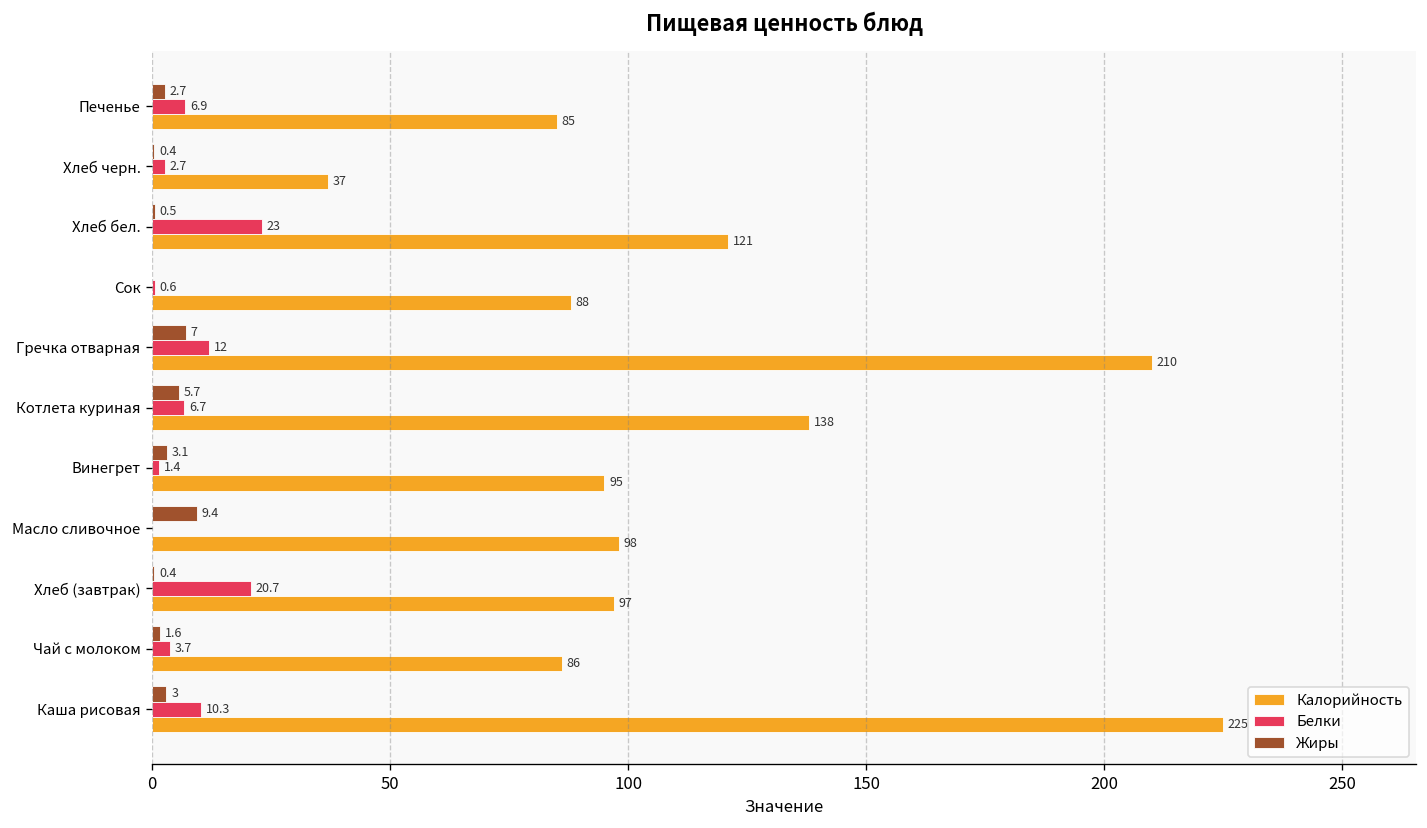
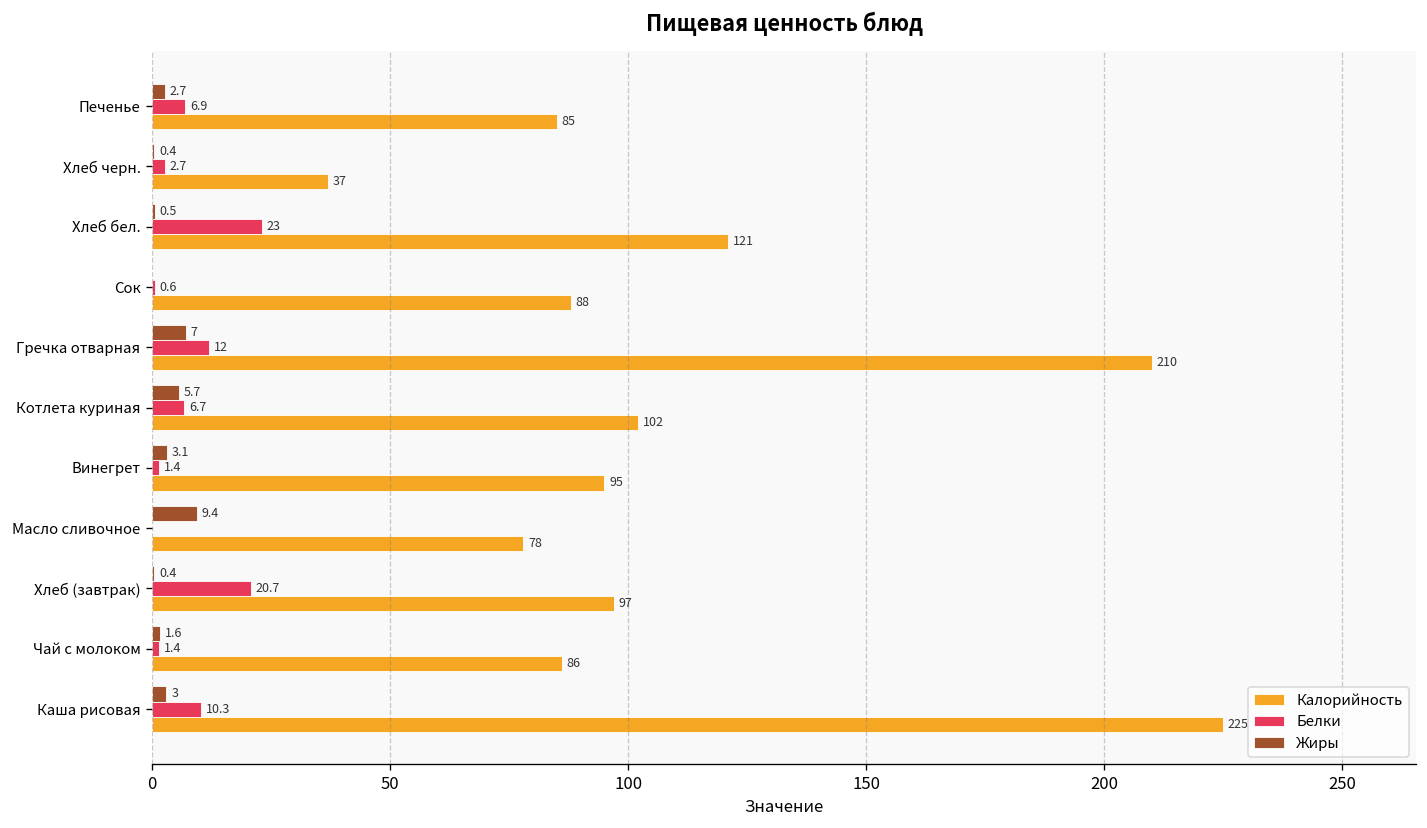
Калорийность, Котлета куриная: 138 -> 102
Калорийность, Масло сливочное: 98 -> 78
Белки, Чай с молоком: 3.7 -> 1.4
